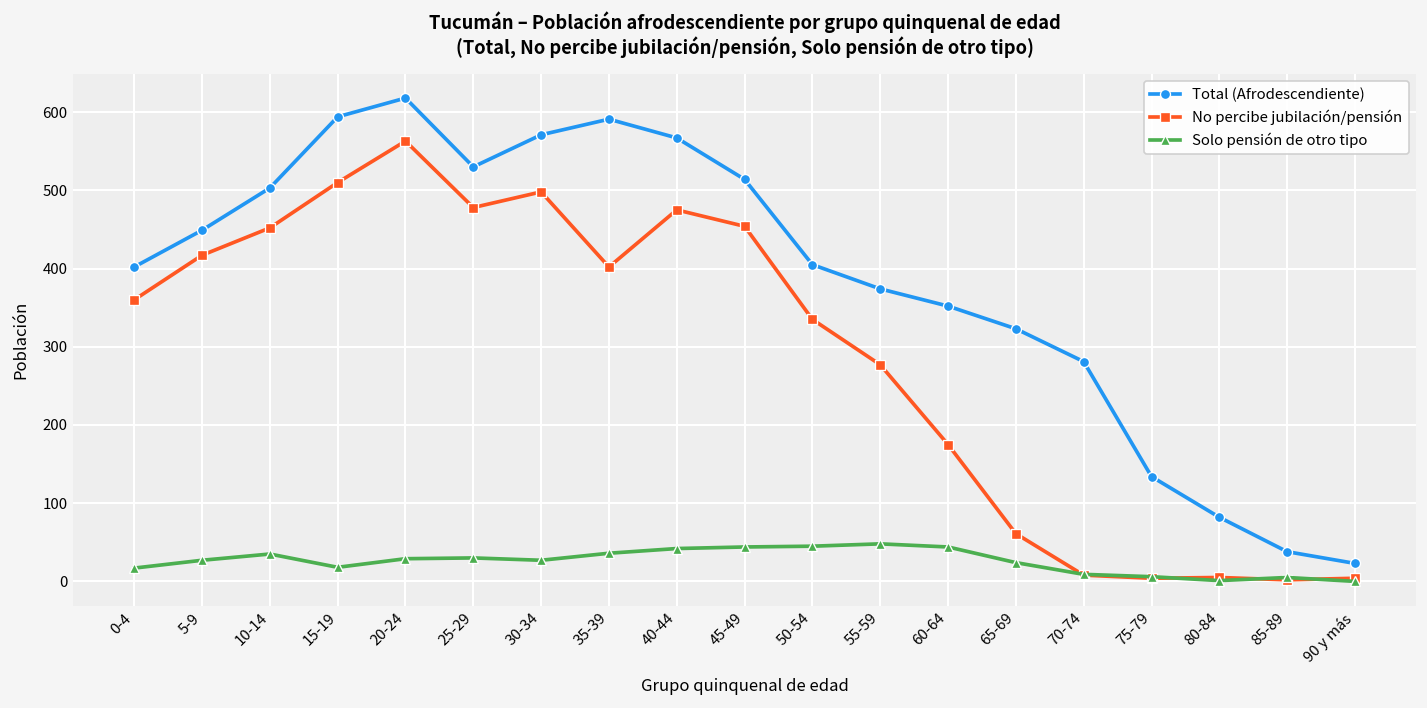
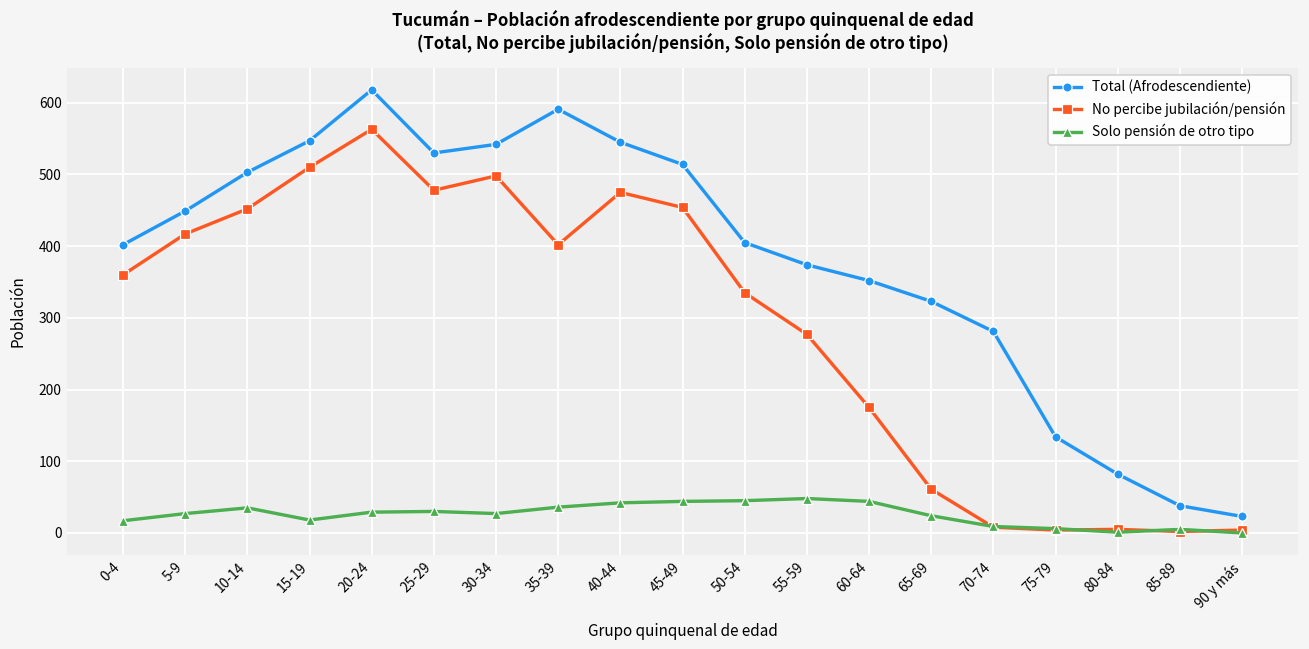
Total (Afrodescendiente), 15-19: 590 -> 550
Total (Afrodescendiente), 30-34: 570 -> 540
Total (Afrodescendiente), 40-44: 570 -> 550
